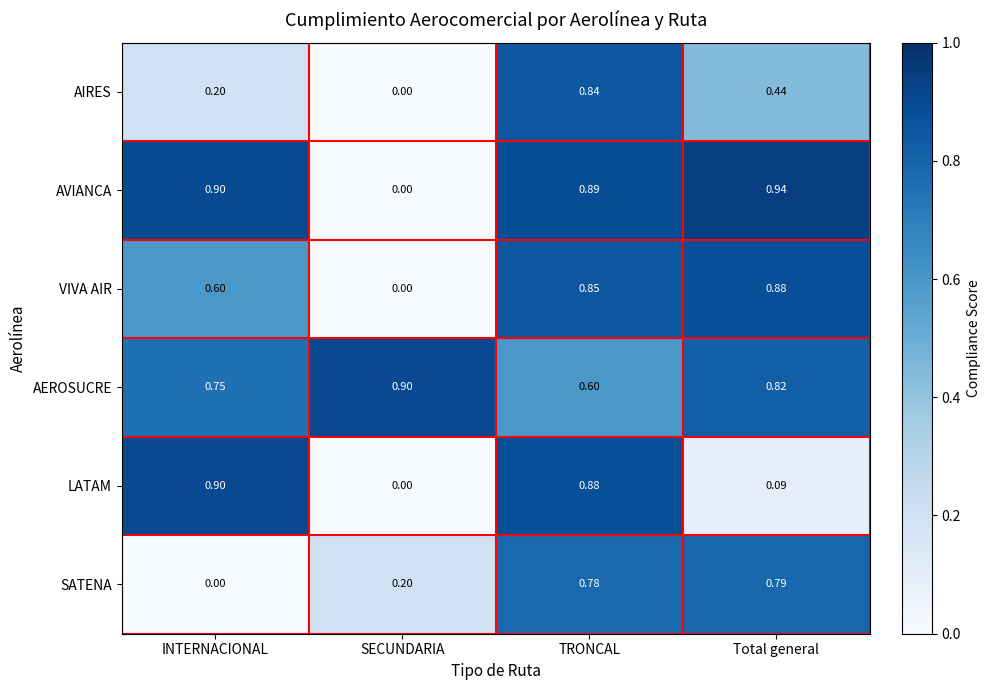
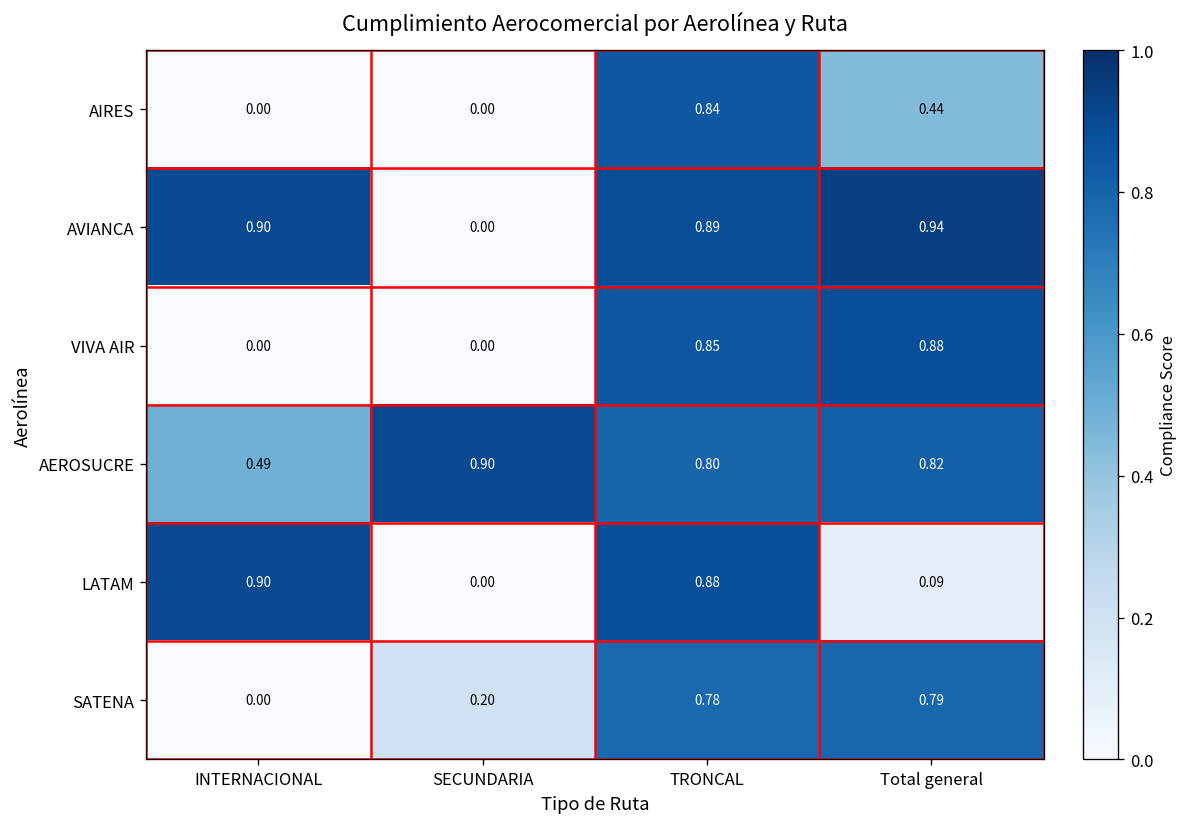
AIRES, INTERNACIONAL: 0.20 -> 0.00
VIVA AIR, INTERNACIONAL: 0.60 -> 0.00
AEROSUCRE, INTERNACIONAL: 0.75 -> 0.49
AEROSUCRE, TRONCAL: 0.60 -> 0.80
